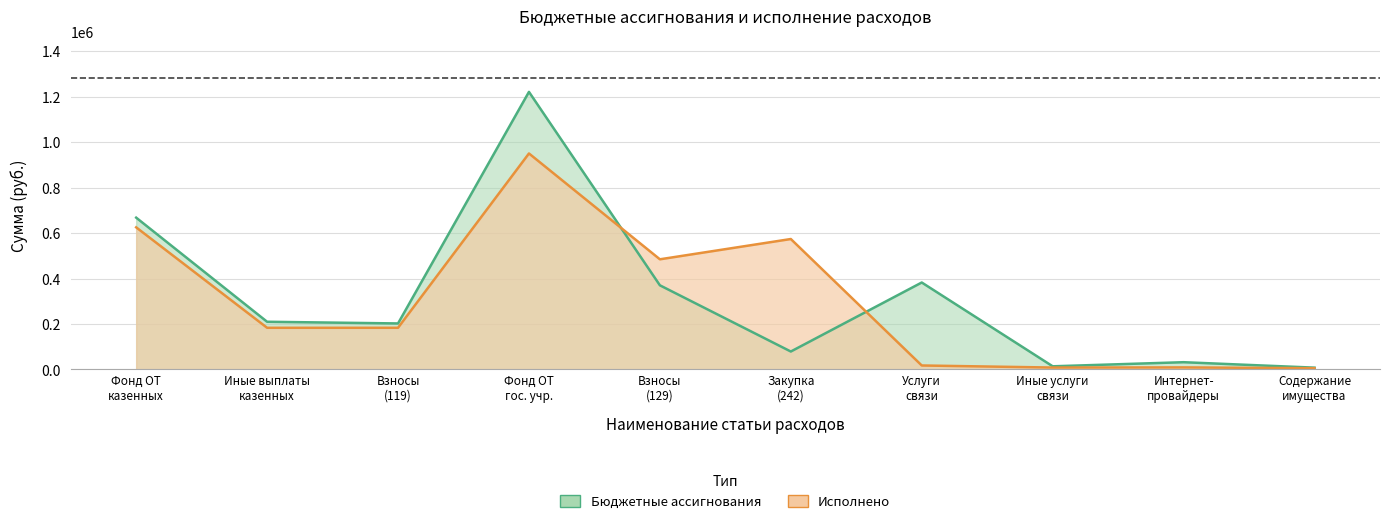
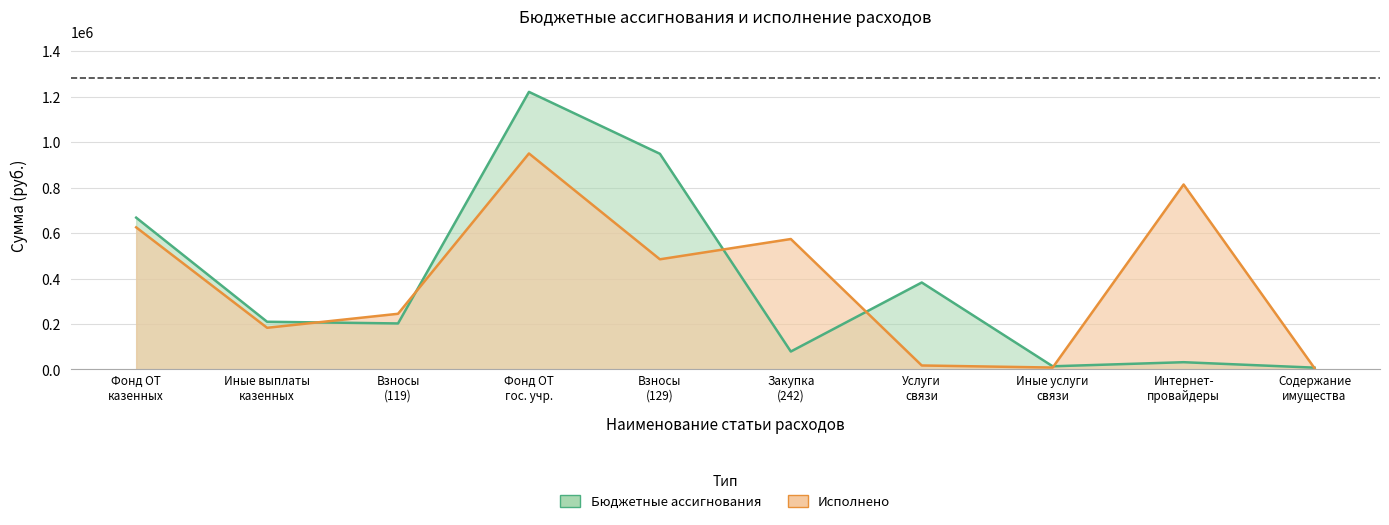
Исполнено, Взносы (119): 180000 -> 250000
Бюджетные ассигнования, Взносы (129): 370000 -> 950000
Исполнено, Интернет- провайдеры: 10000 -> 810000
